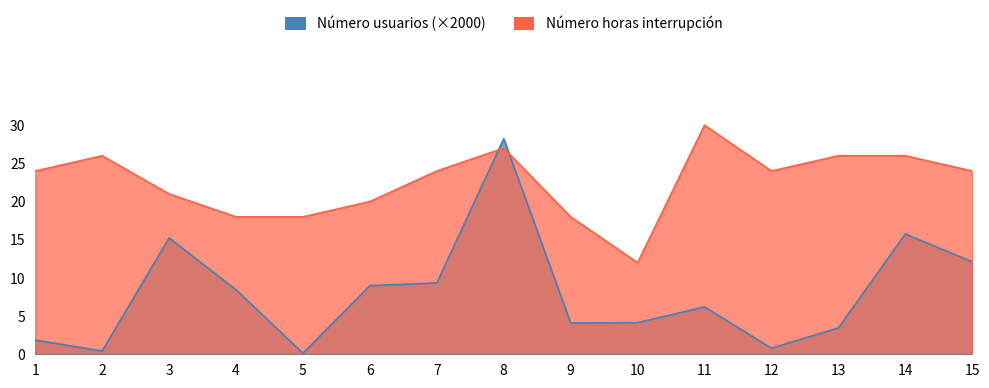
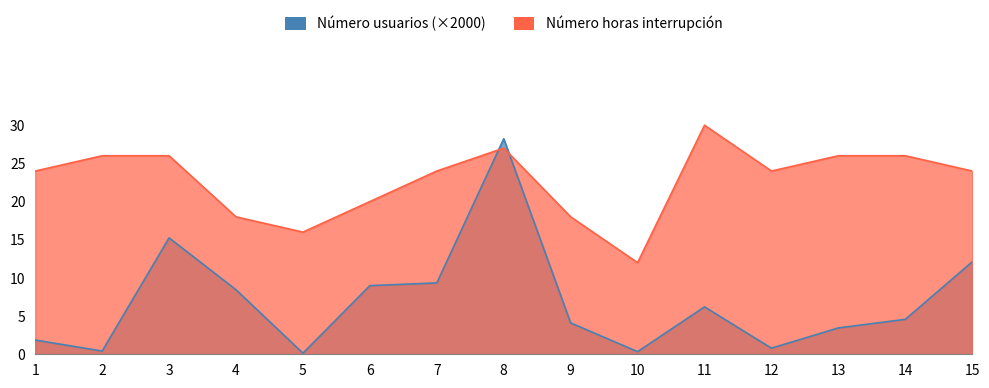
Número horas interrupción, 3: 21 -> 26
Número horas interrupción, 5: 18 -> 16
Número usuarios (×2000), 10: 4 -> 0
Número usuarios (×2000), 14: 16 -> 5
